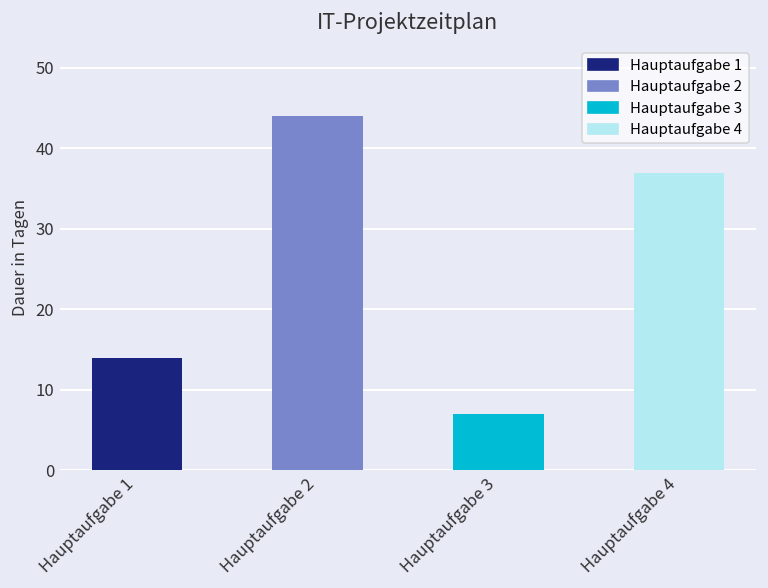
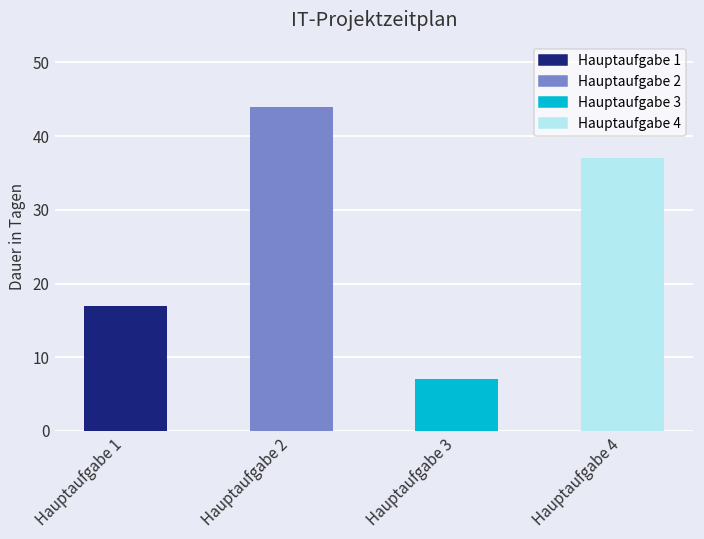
Hauptaufgabe 1: 14 -> 17
